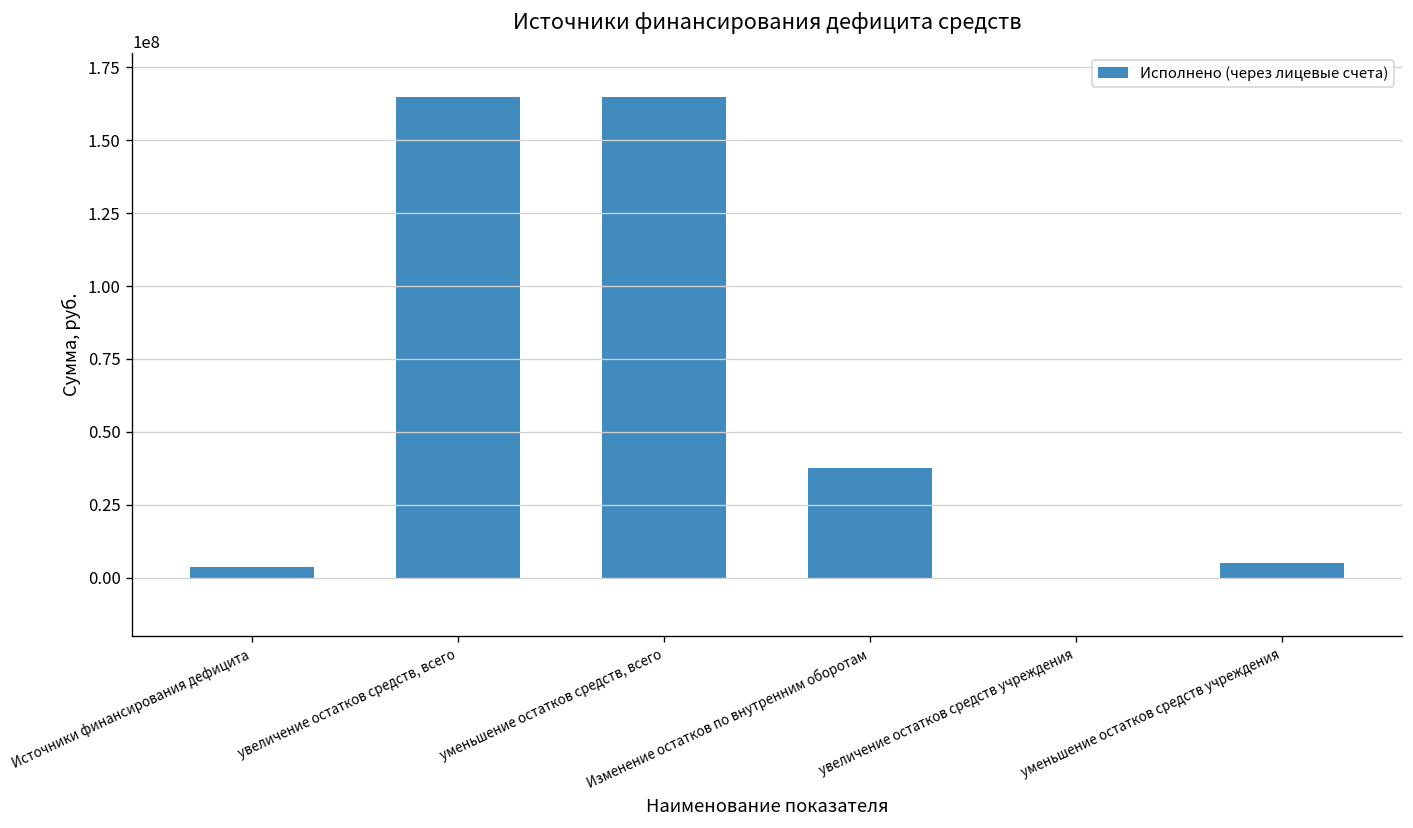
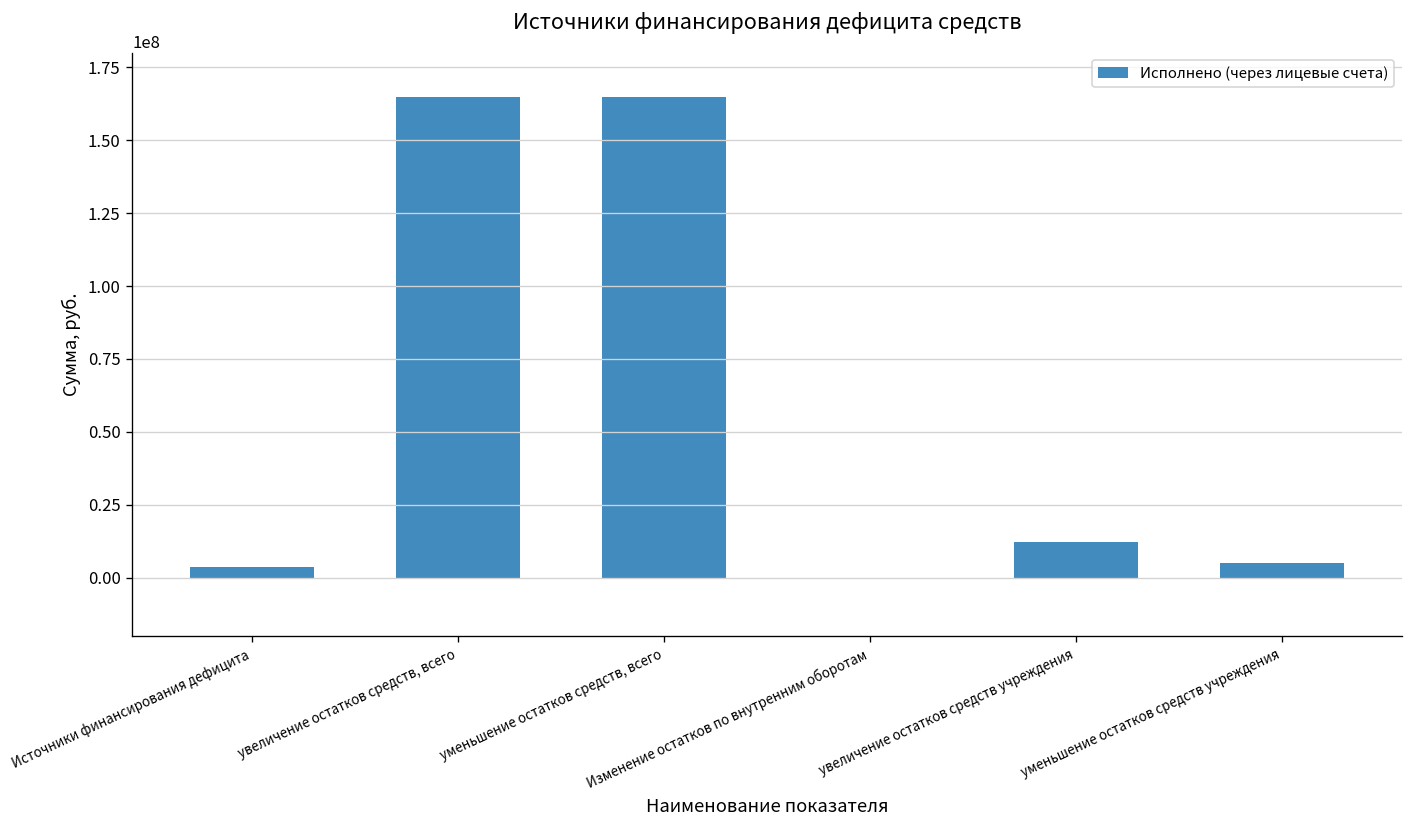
Изменение остатков по внутренним оборотам: 38000000 -> 0
увеличение остатков средств учреждения: 0 -> 12000000
